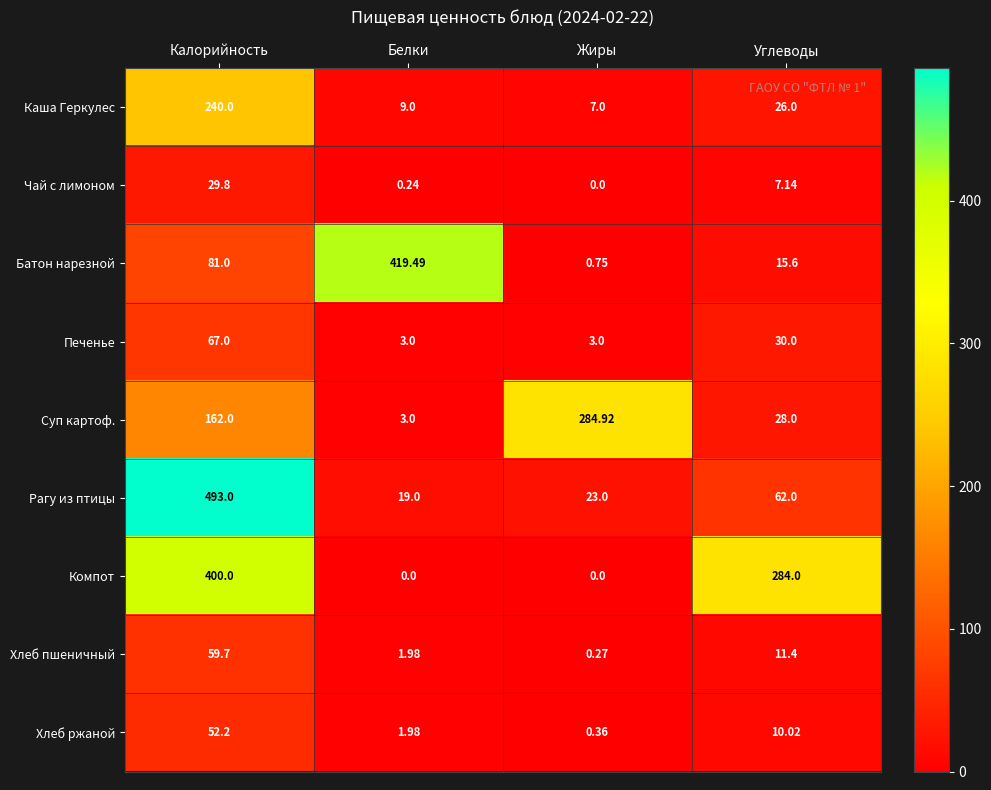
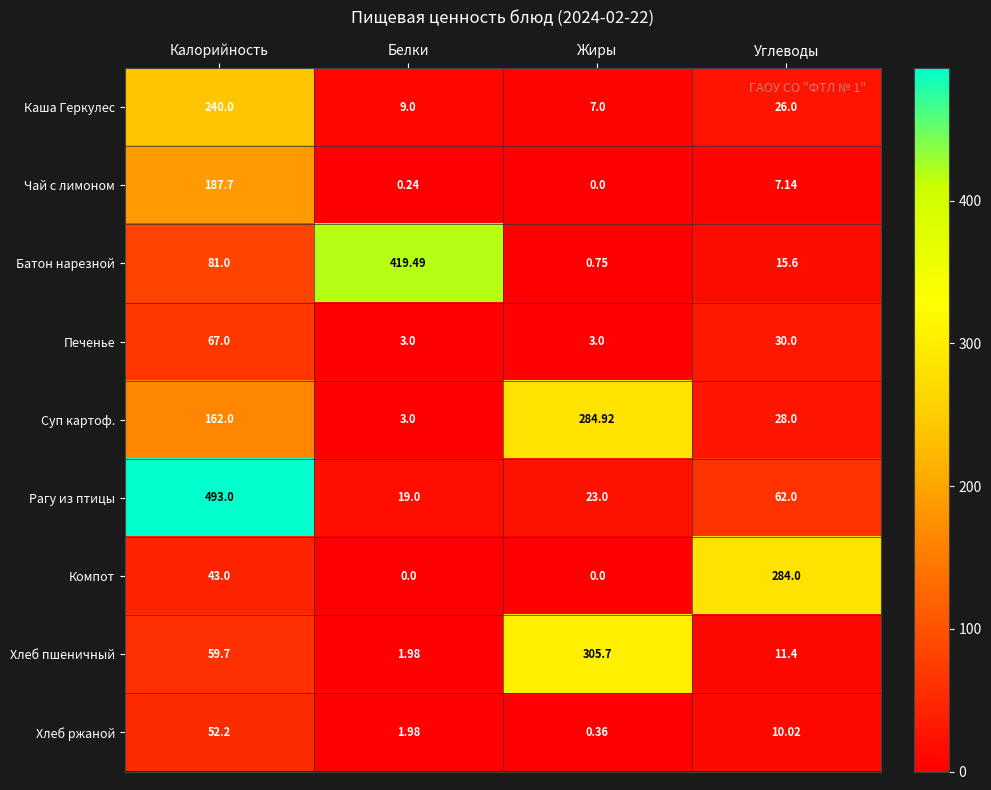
Чай с лимоном, Калорийность: 29.8 -> 187.7
Компот, Калорийность: 400.0 -> 43.0
Хлеб пшеничный, Жиры: 0.27 -> 305.7
